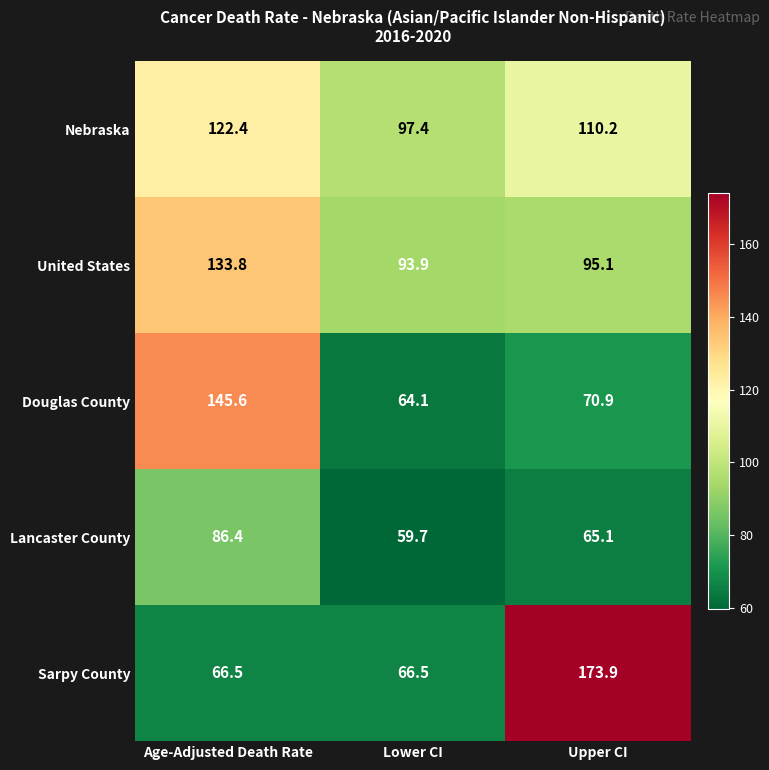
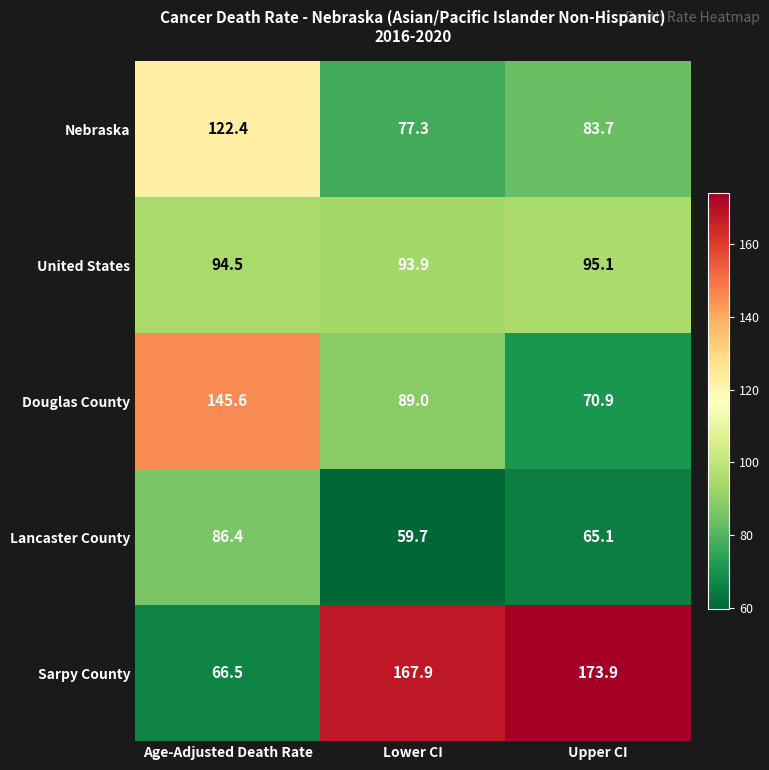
Nebraska, Lower CI: 97.4 -> 77.3
Nebraska, Upper CI: 110.2 -> 83.7
United States, Age-Adjusted Death Rate: 133.8 -> 94.5
Douglas County, Lower CI: 64.1 -> 89.0
Sarpy County, Lower CI: 66.5 -> 167.9
